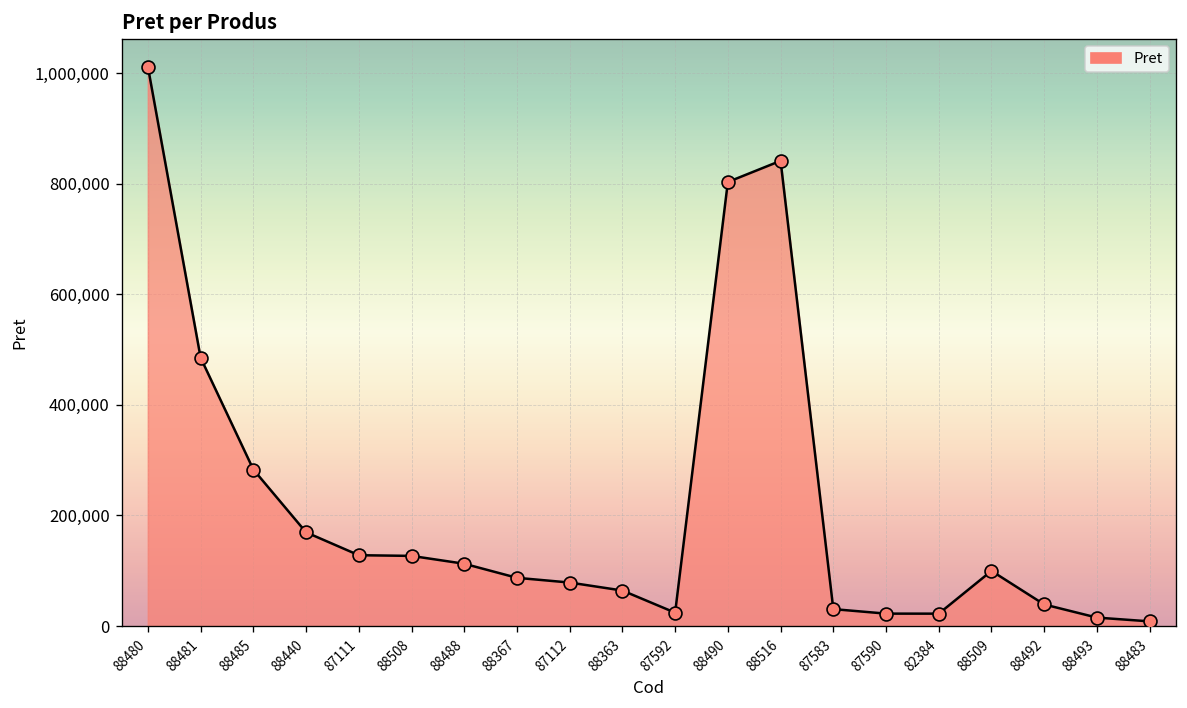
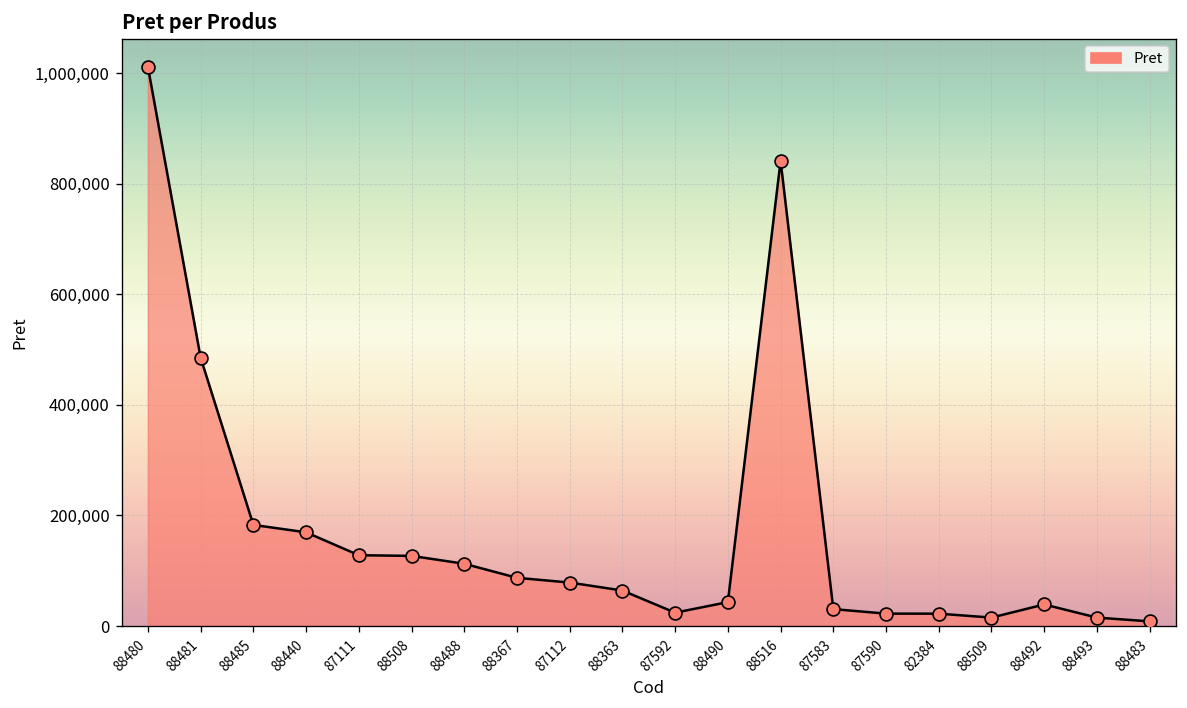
88485: 280,000 -> 180,000
88490: 800,000 -> 40,000
88509: 100,000 -> 20,000
